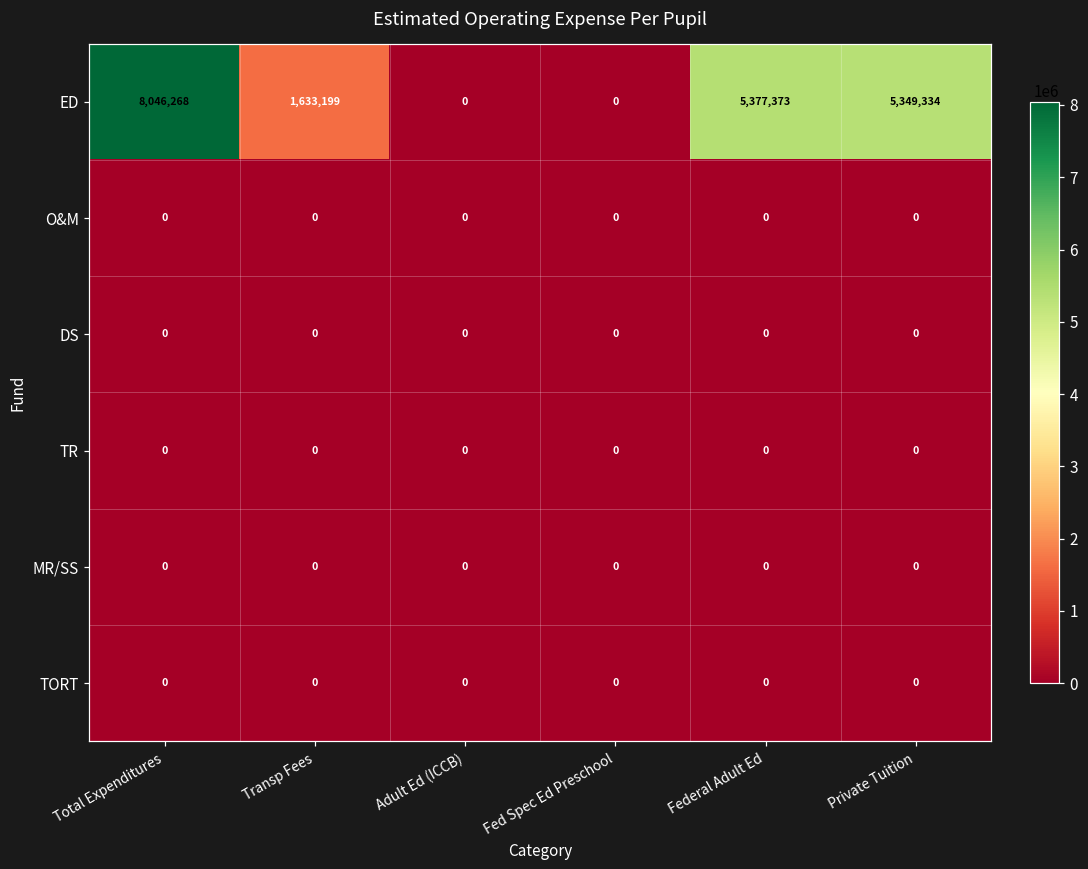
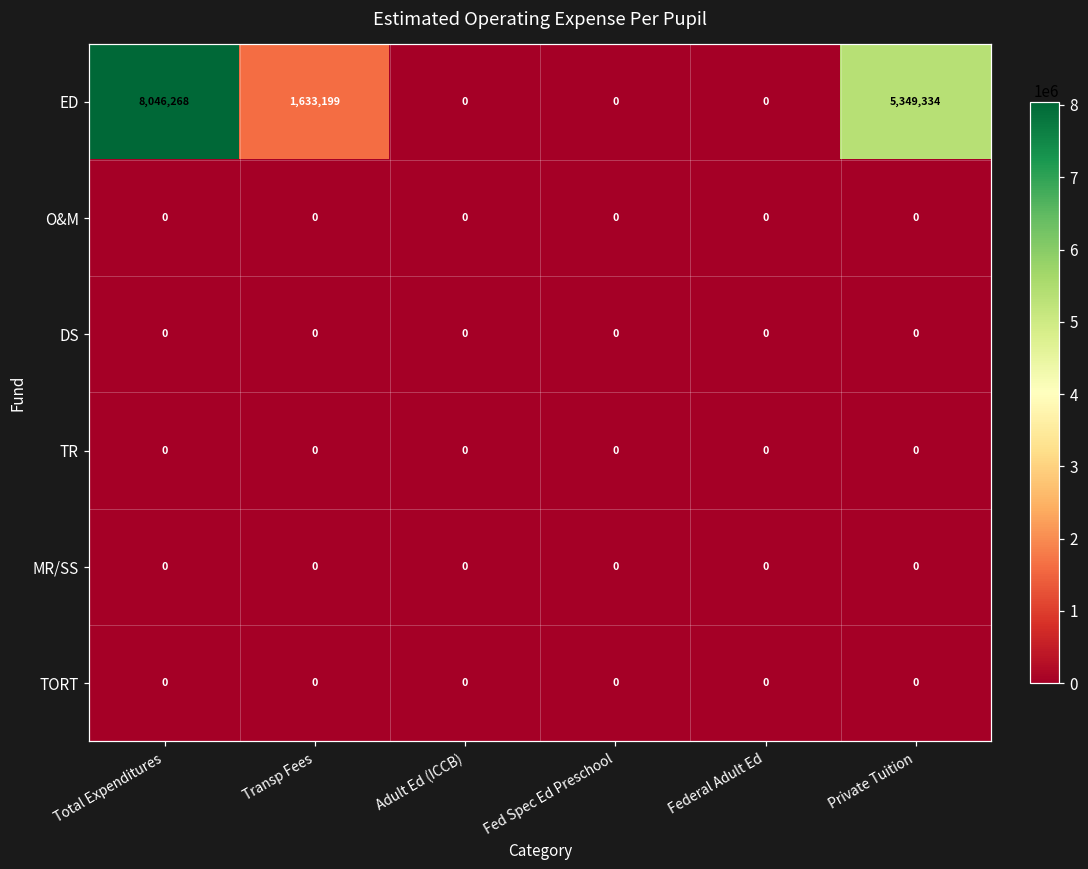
ED, Federal Adult Ed: 5,377,373 -> 0
